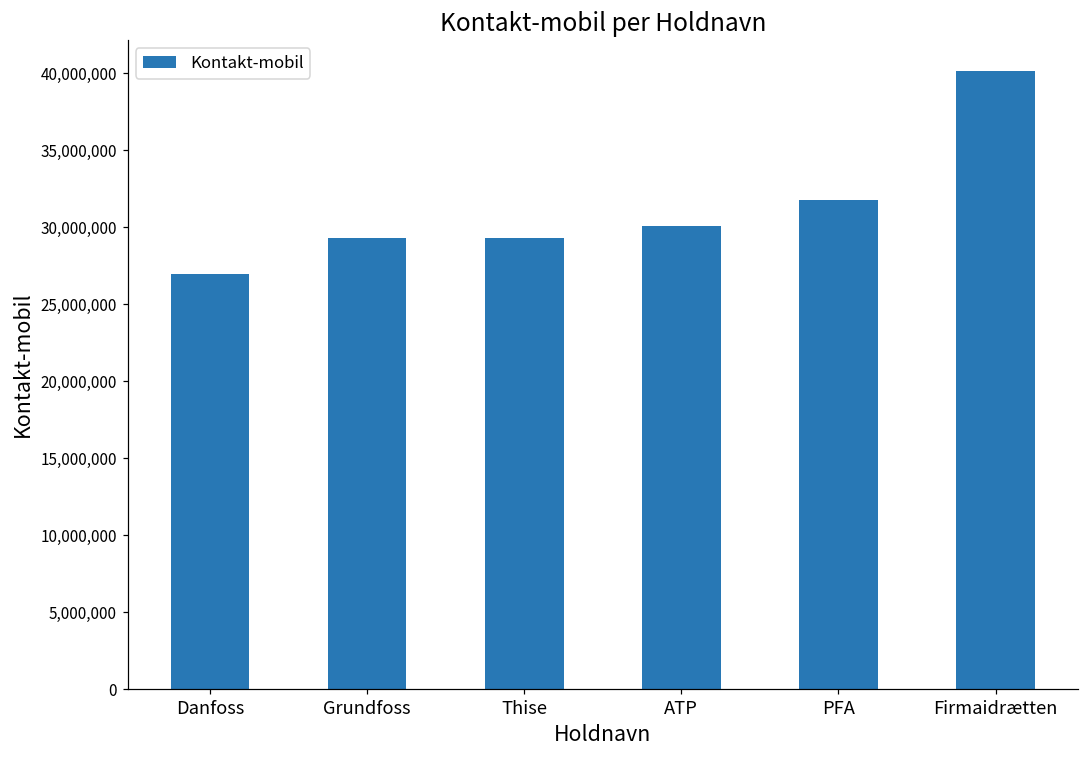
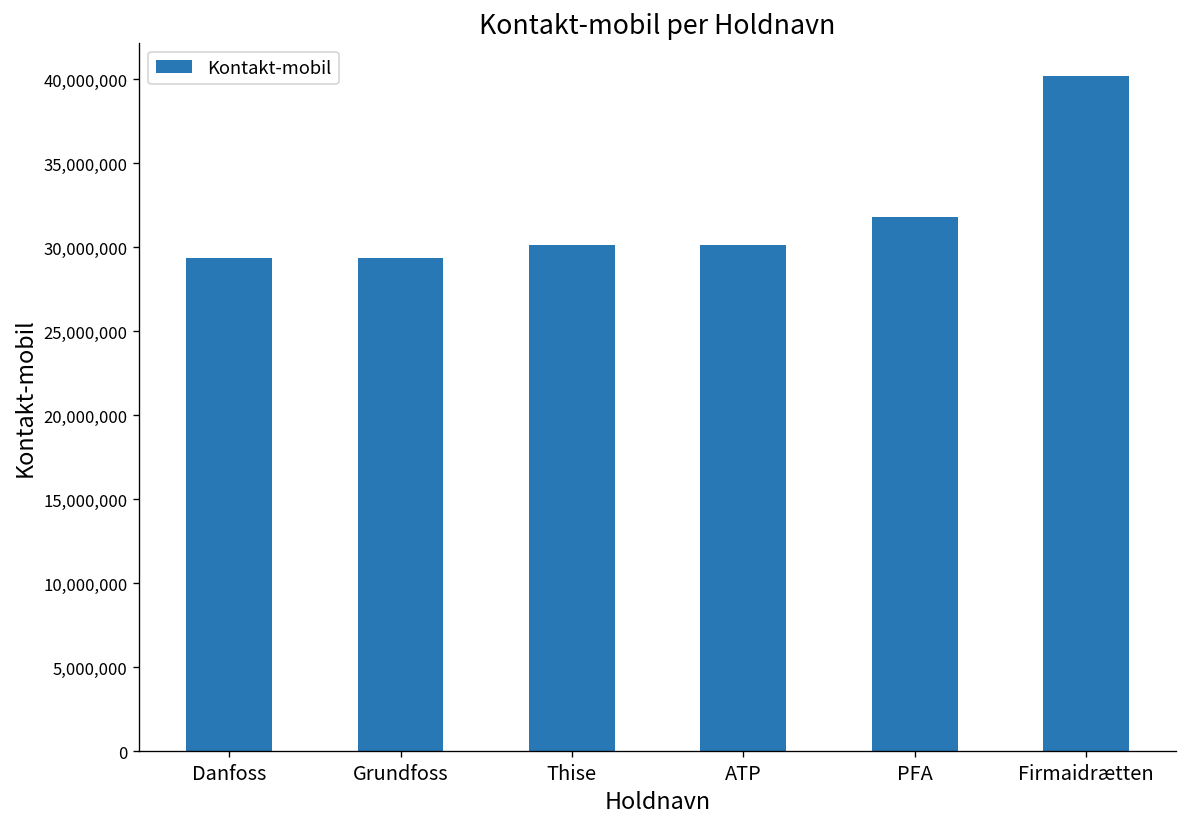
Danfoss: 27,000,000 -> 29,300,000
Thise: 29,300,000 -> 30,100,000
